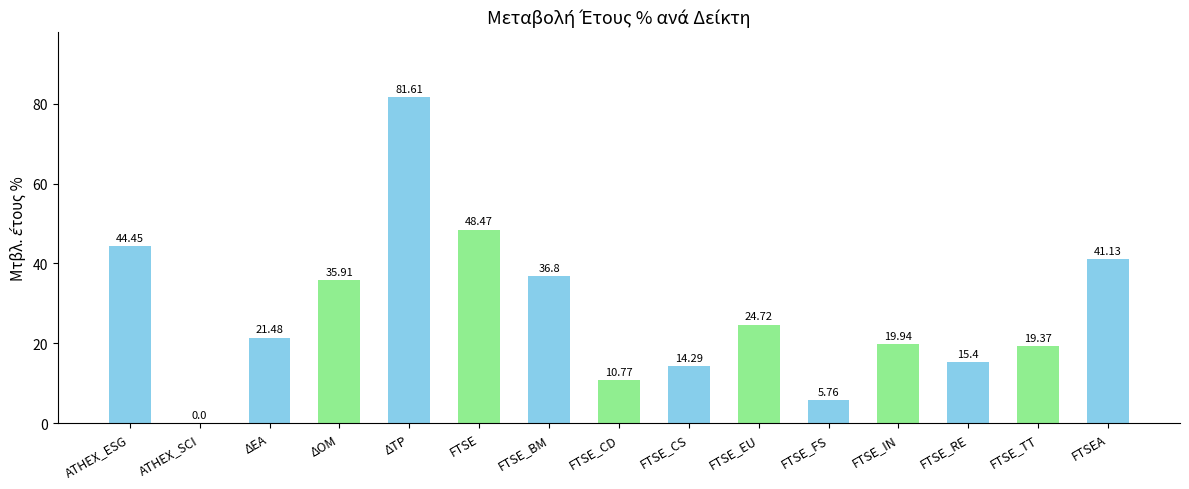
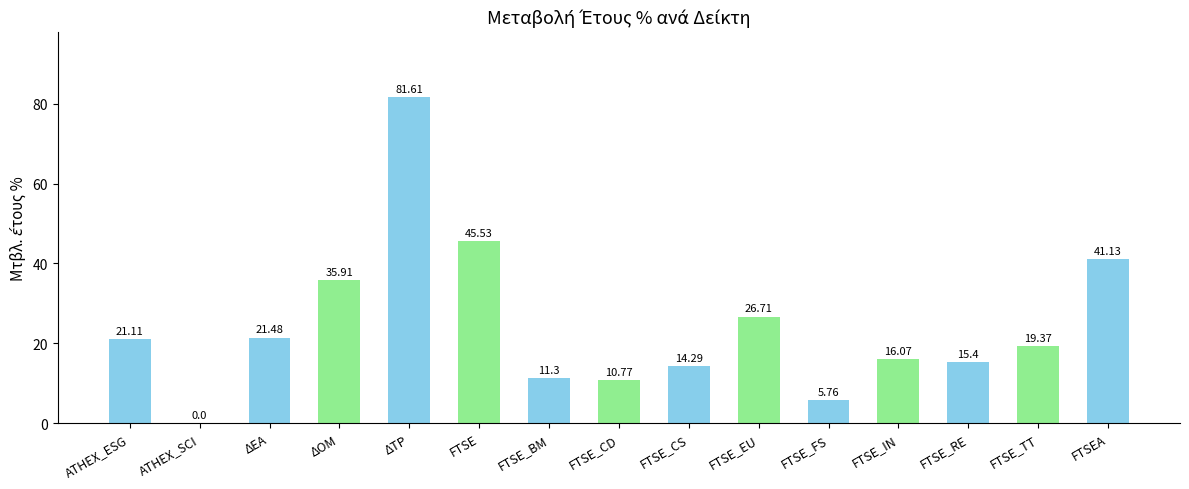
ATHEX_ESG: 44.45 -> 21.11
FTSE: 48.47 -> 45.53
FTSE_BM: 36.8 -> 11.3
FTSE_EU: 24.72 -> 26.71
FTSE_IN: 19.94 -> 16.07
